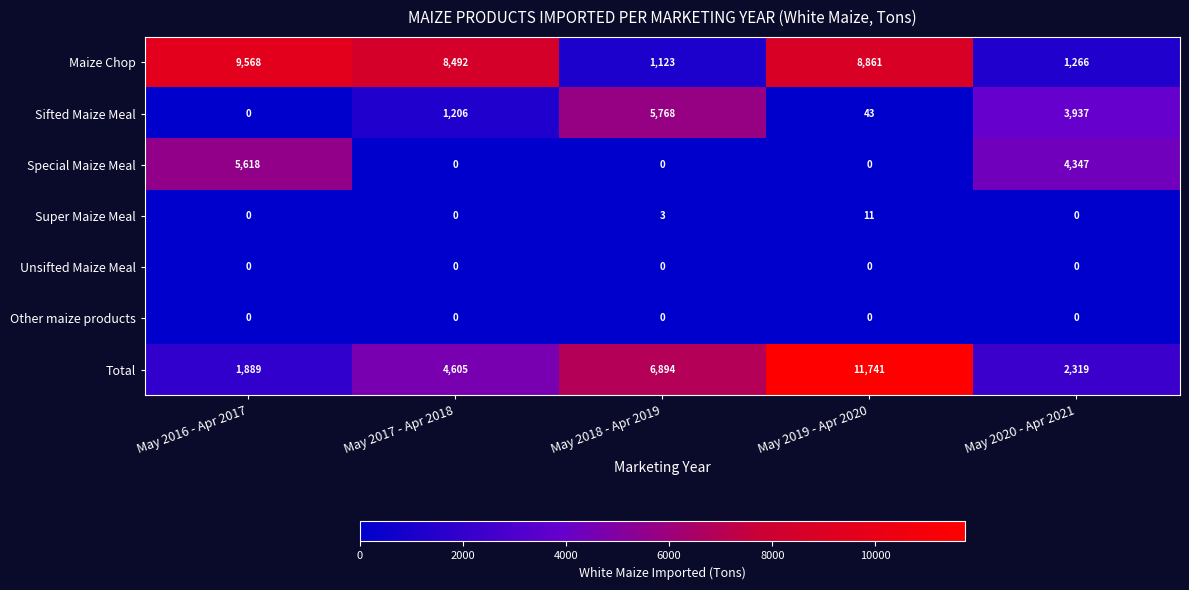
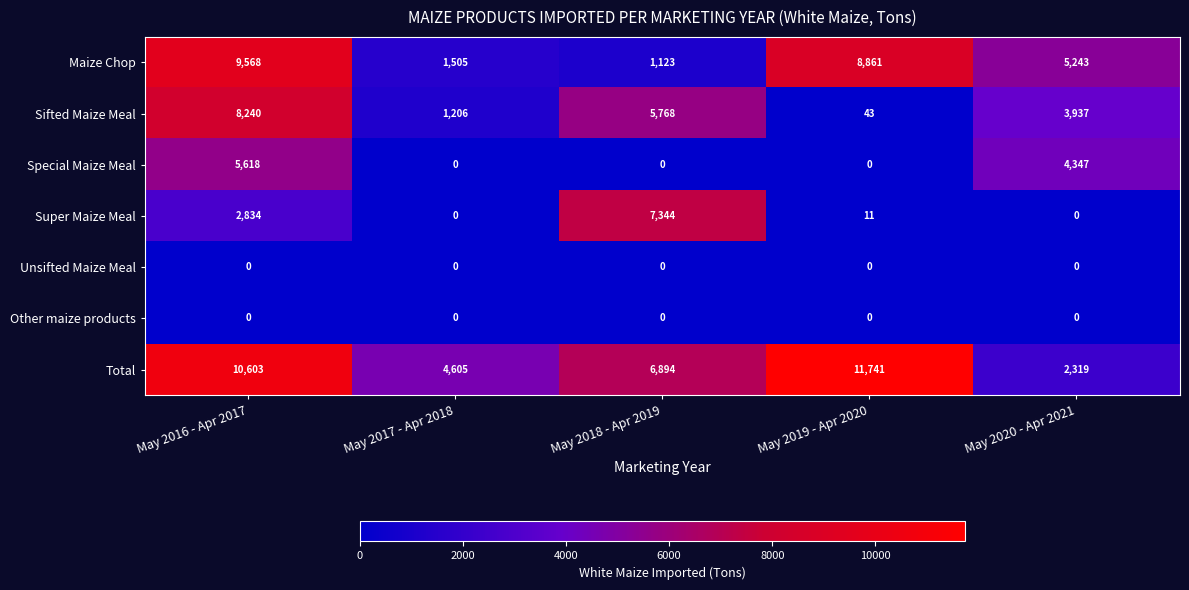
Maize Chop, May 2017 - Apr 2018: 8,492 -> 1,505
Maize Chop, May 2020 - Apr 2021: 1,266 -> 5,243
Sifted Maize Meal, May 2016 - Apr 2017: 0 -> 8,240
Super Maize Meal, May 2016 - Apr 2017: 0 -> 2,834
Super Maize Meal, May 2018 - Apr 2019: 3 -> 7,344
Total, May 2016 - Apr 2017: 1,889 -> 10,603
